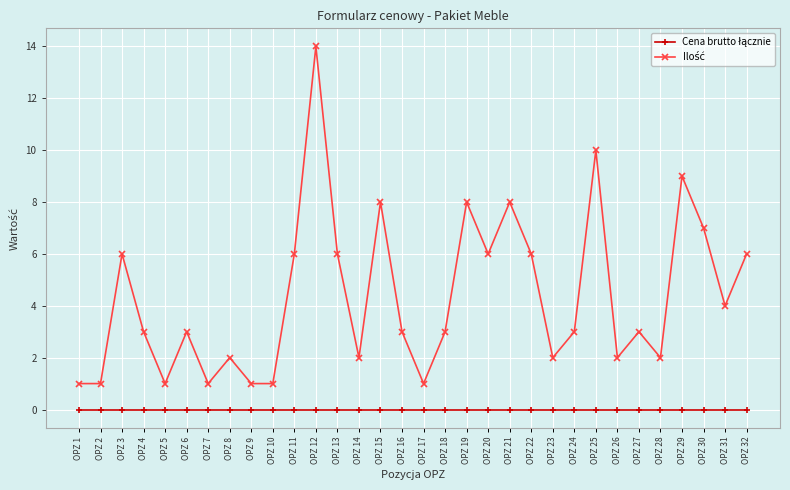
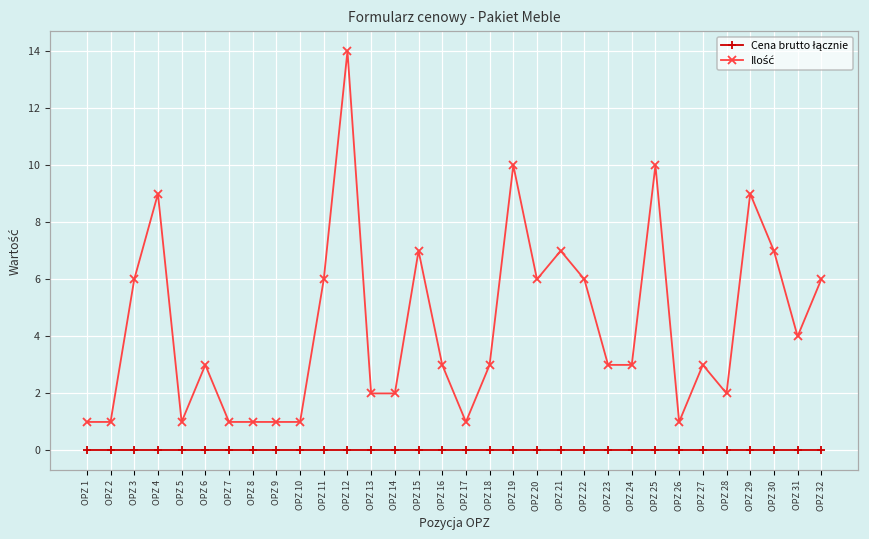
Ilość, OPZ 4: 3 -> 9
Ilość, OPZ 8: 2 -> 1
Ilość, OPZ 13: 6 -> 2
Ilość, OPZ 15: 8 -> 7
Ilość, OPZ 19: 8 -> 10
Ilość, OPZ 21: 8 -> 7
Ilość, OPZ 23: 2 -> 3
Ilość, OPZ 26: 2 -> 1
